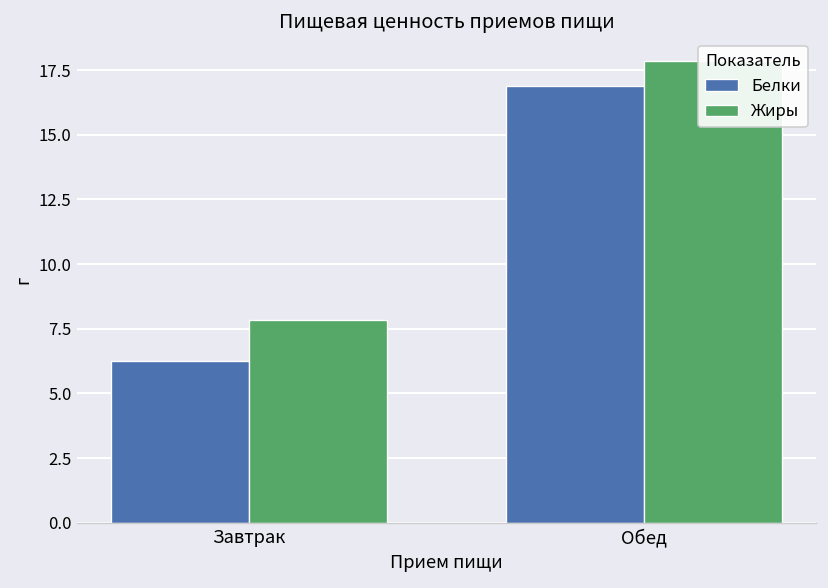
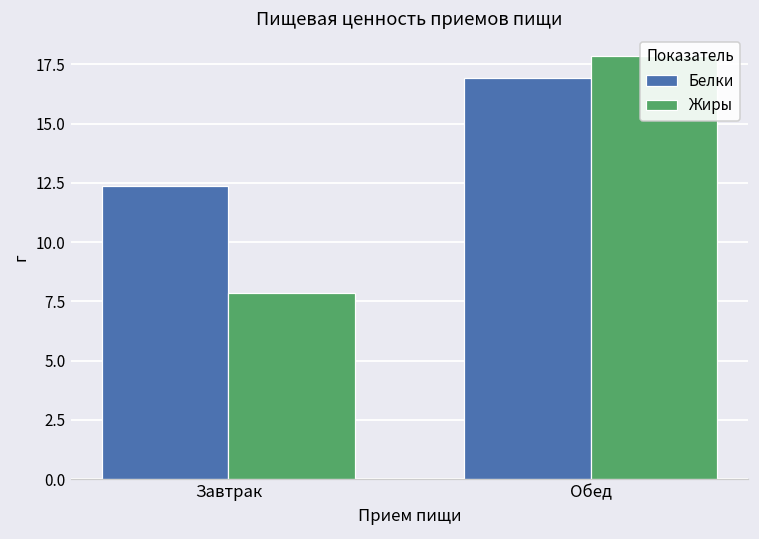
Белки, Завтрак: 6.3 -> 12.4
